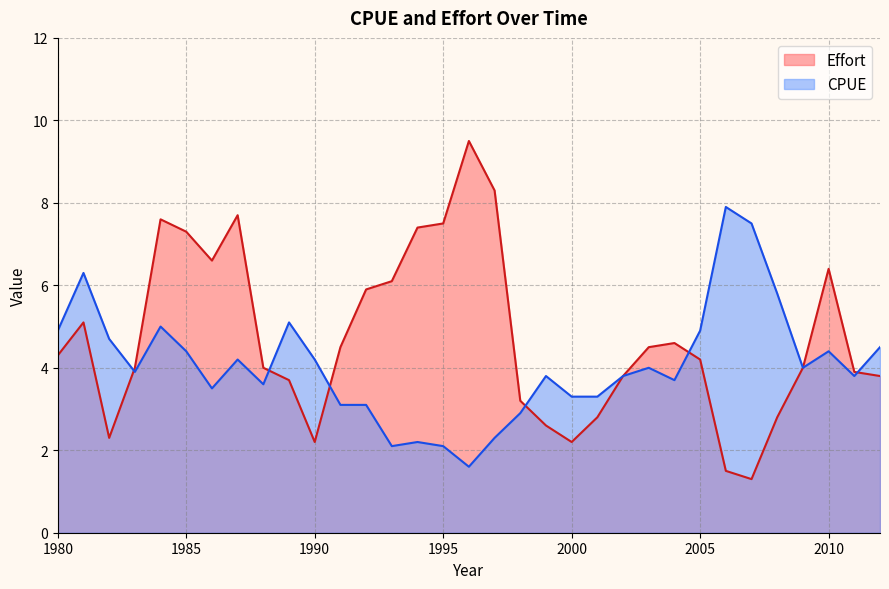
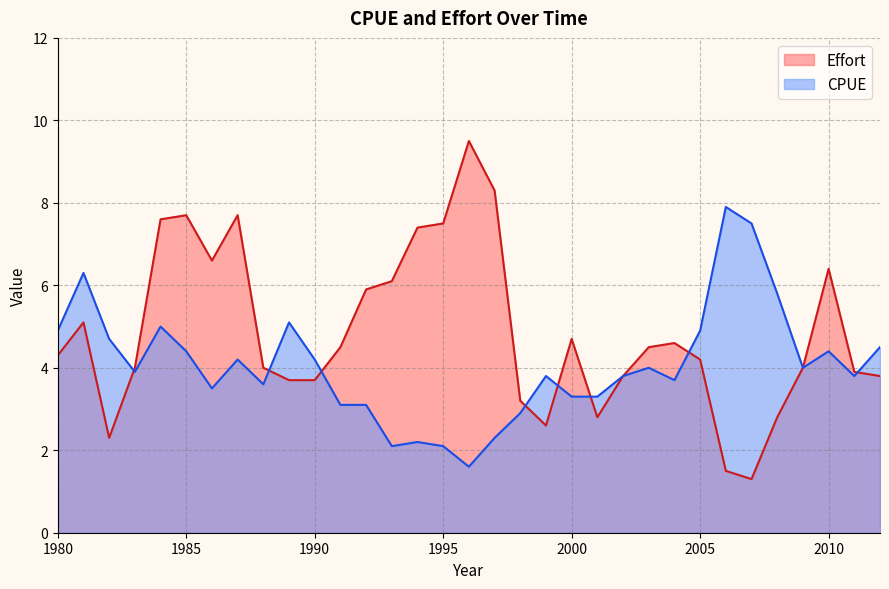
Effort, 1985: 7.3 -> 7.7
Effort, 1990: 2.2 -> 3.7
Effort, 2000: 2.2 -> 4.7
